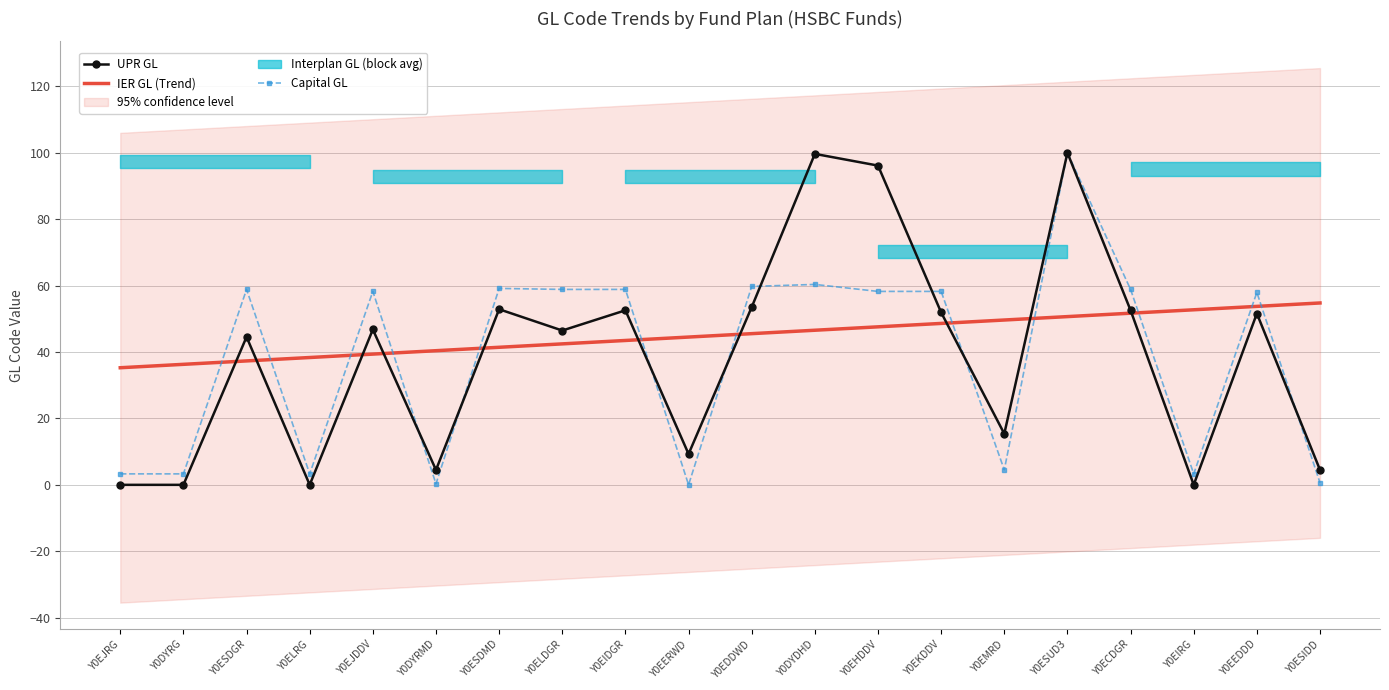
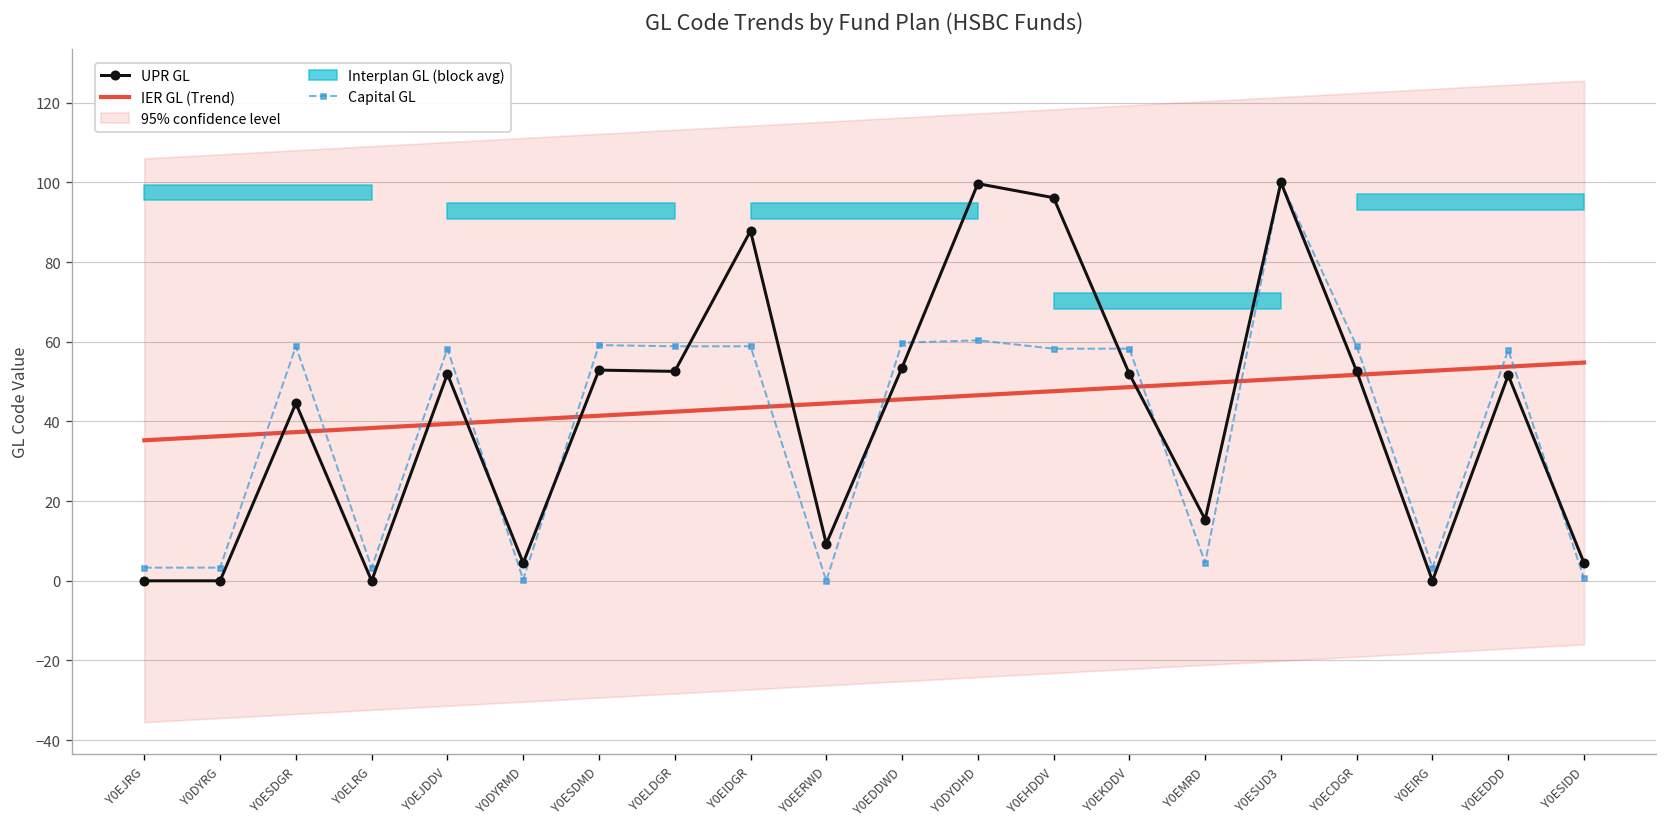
UPR GL, Y0EJDDV: 47 -> 52
UPR GL, Y0ELDGR: 46 -> 53
UPR GL, Y0EIDGR: 53 -> 88
